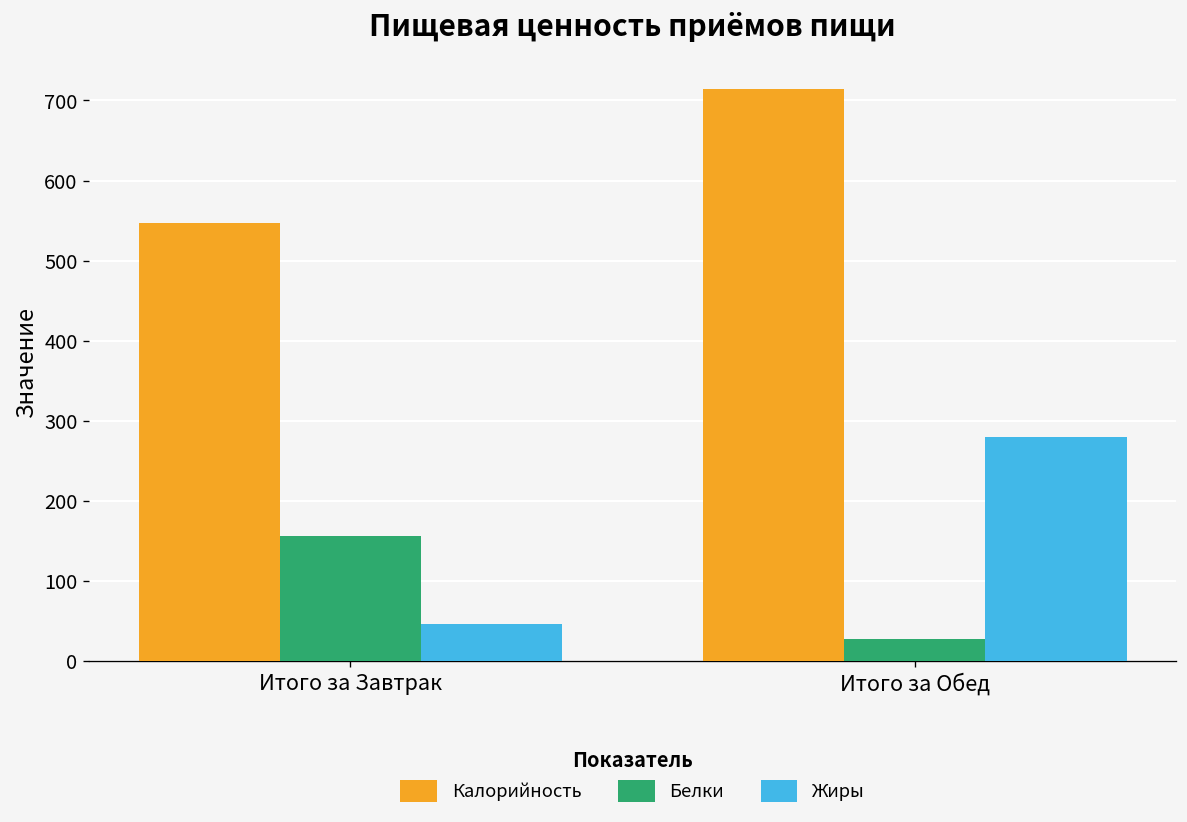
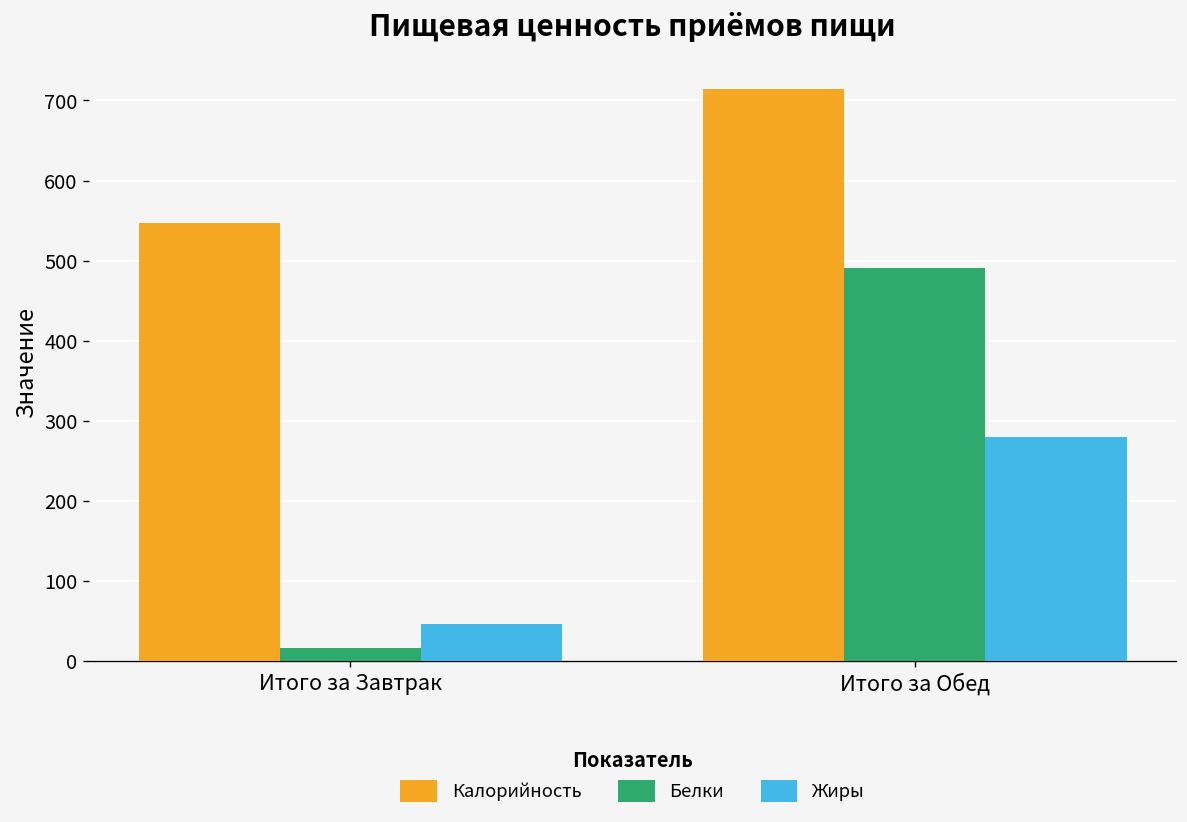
Белки, Итого за Завтрак: 160 -> 20
Белки, Итого за Обед: 30 -> 490
